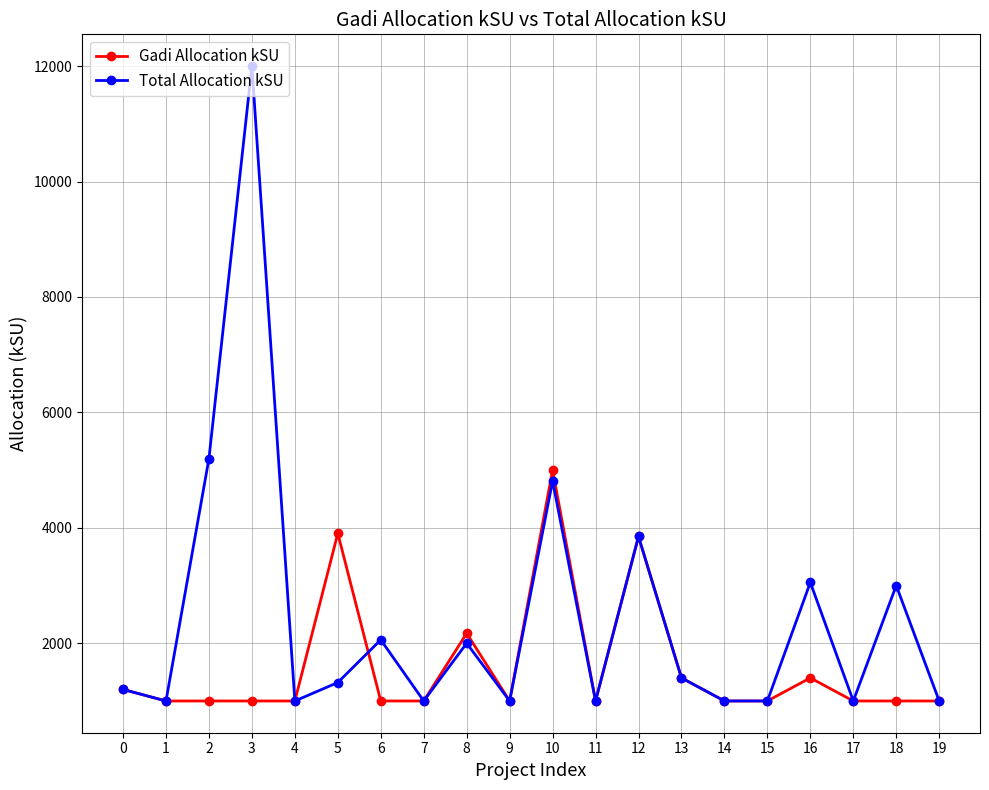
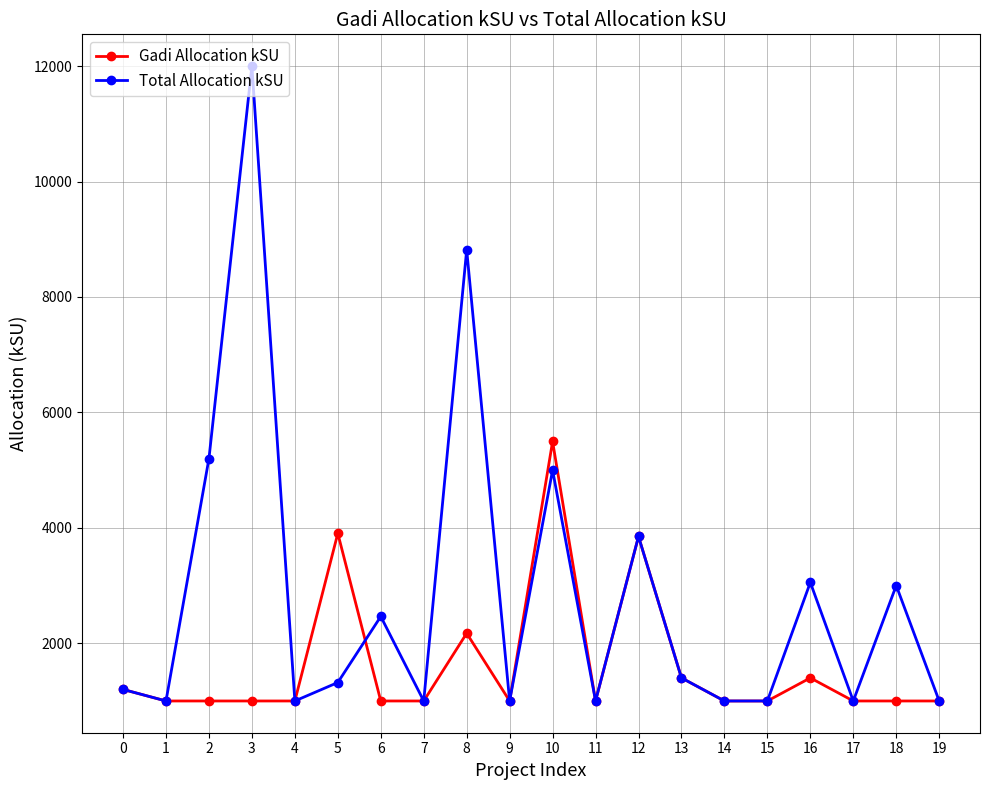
Total Allocation kSU, 6: 2100 -> 2500
Total Allocation kSU, 8: 2000 -> 8800
Gadi Allocation kSU, 10: 5000 -> 5500
Total Allocation kSU, 10: 4800 -> 5000
